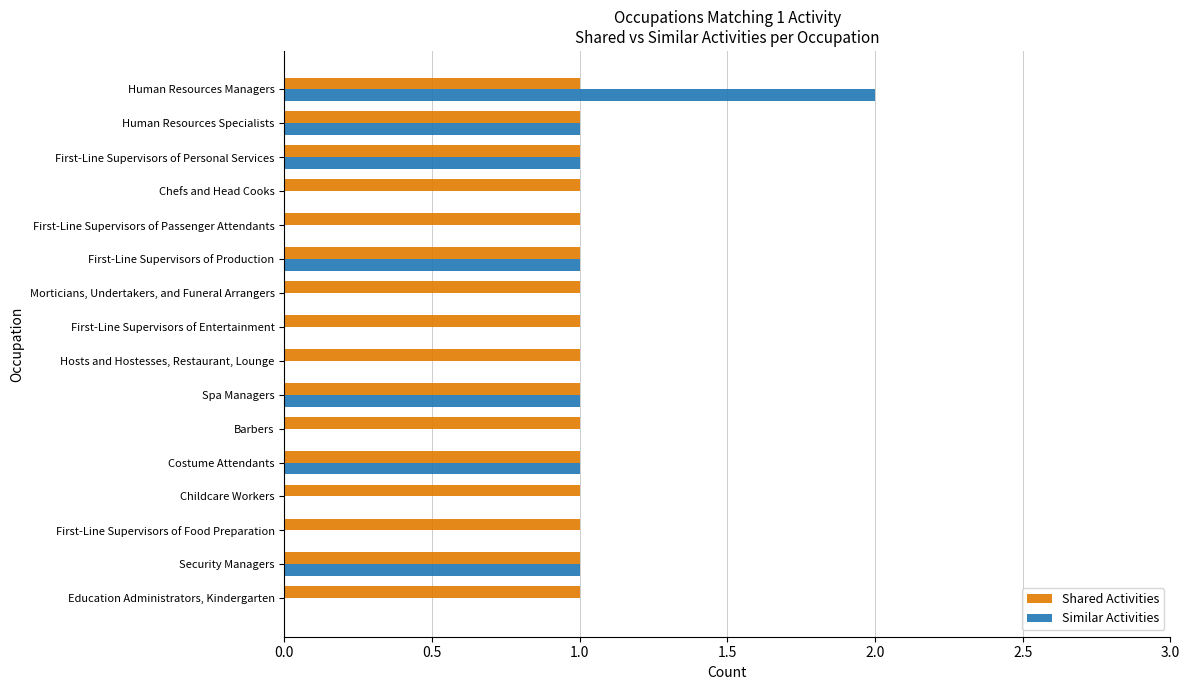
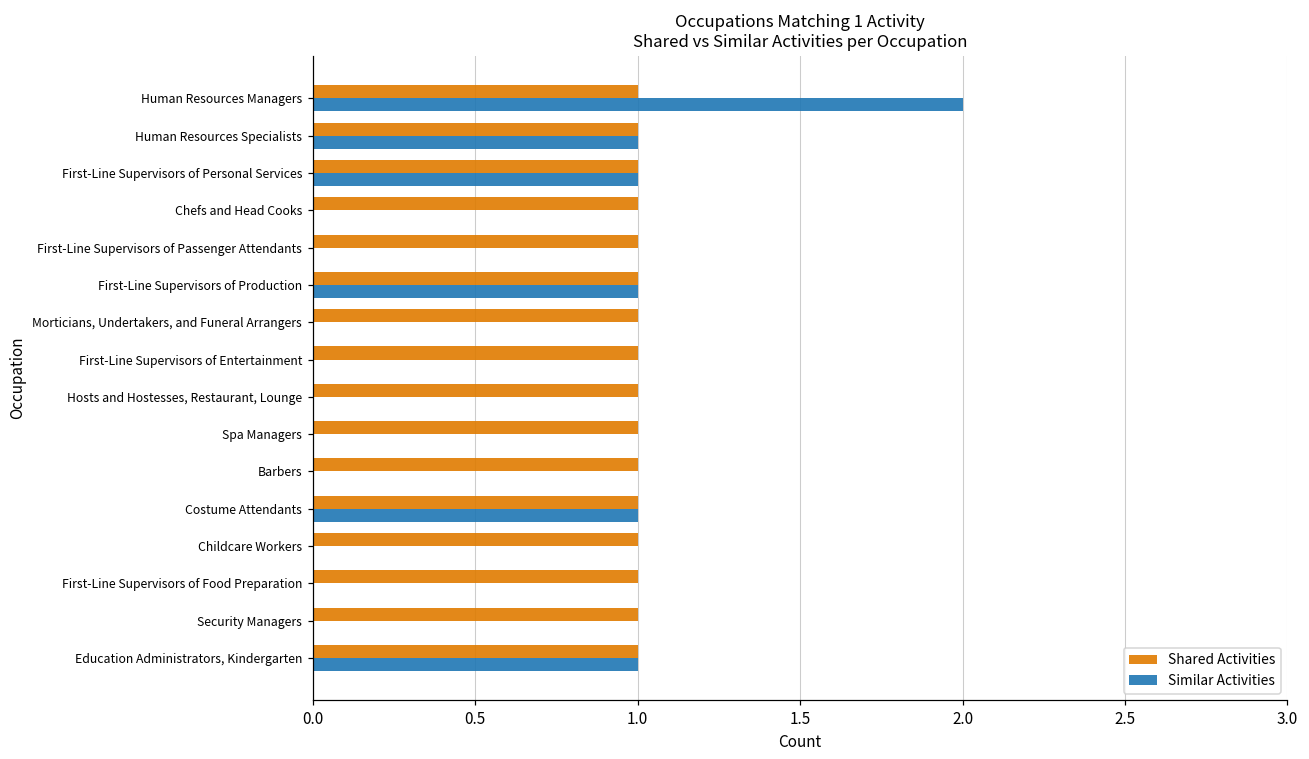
Similar Activities, Spa Managers: 1 -> 0
Similar Activities, Security Managers: 1 -> 0
Similar Activities, Education Administrators, Kindergarten: 0 -> 1
